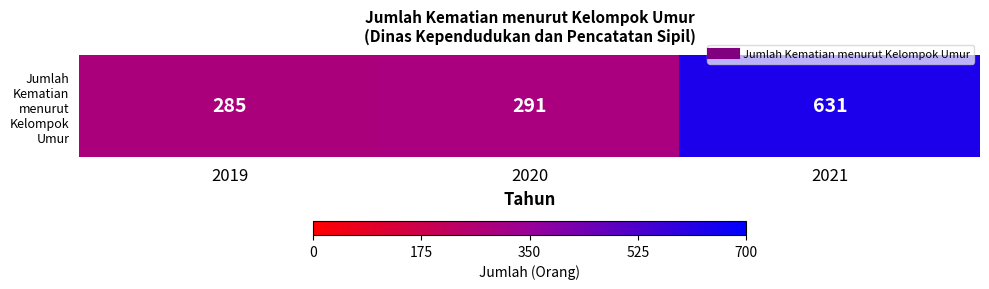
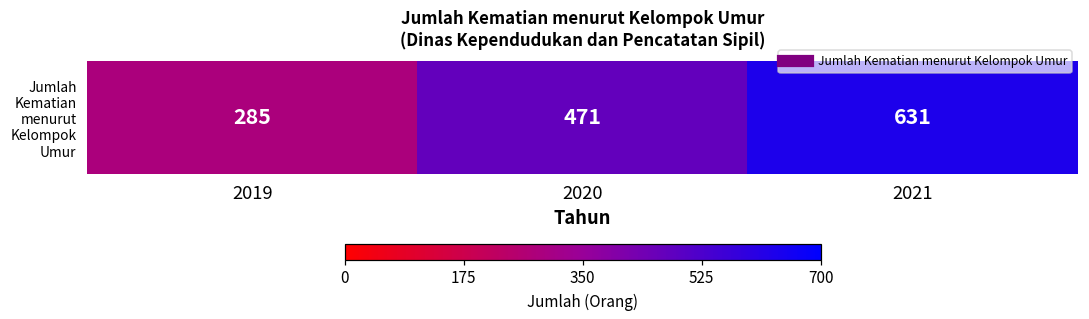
Jumlah Kematian menurut Kelompok Umur, 2020: 291 -> 471
